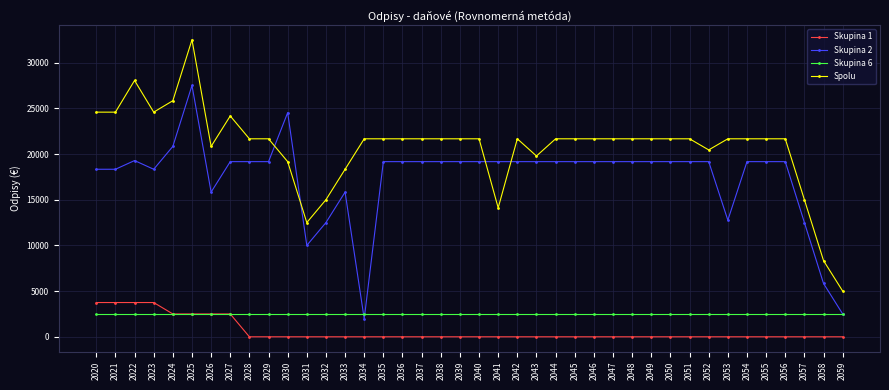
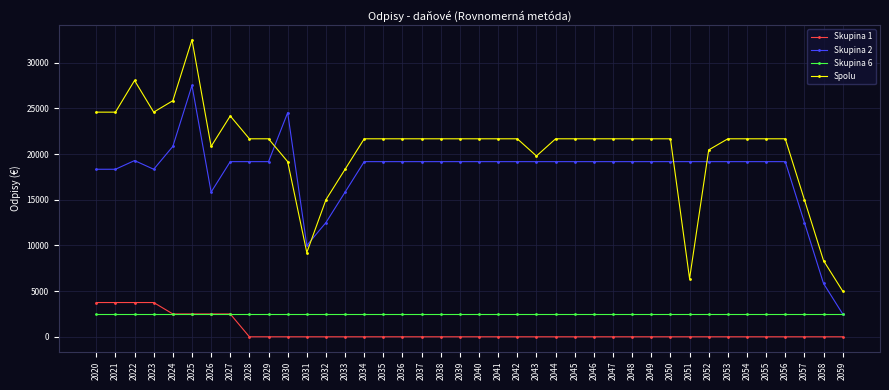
Spolu, 2031: 13000 -> 9000
Skupina 2, 2034: 2000 -> 19000
Spolu, 2041: 14000 -> 22000
Spolu, 2051: 22000 -> 6000
Skupina 2, 2053: 13000 -> 19000
